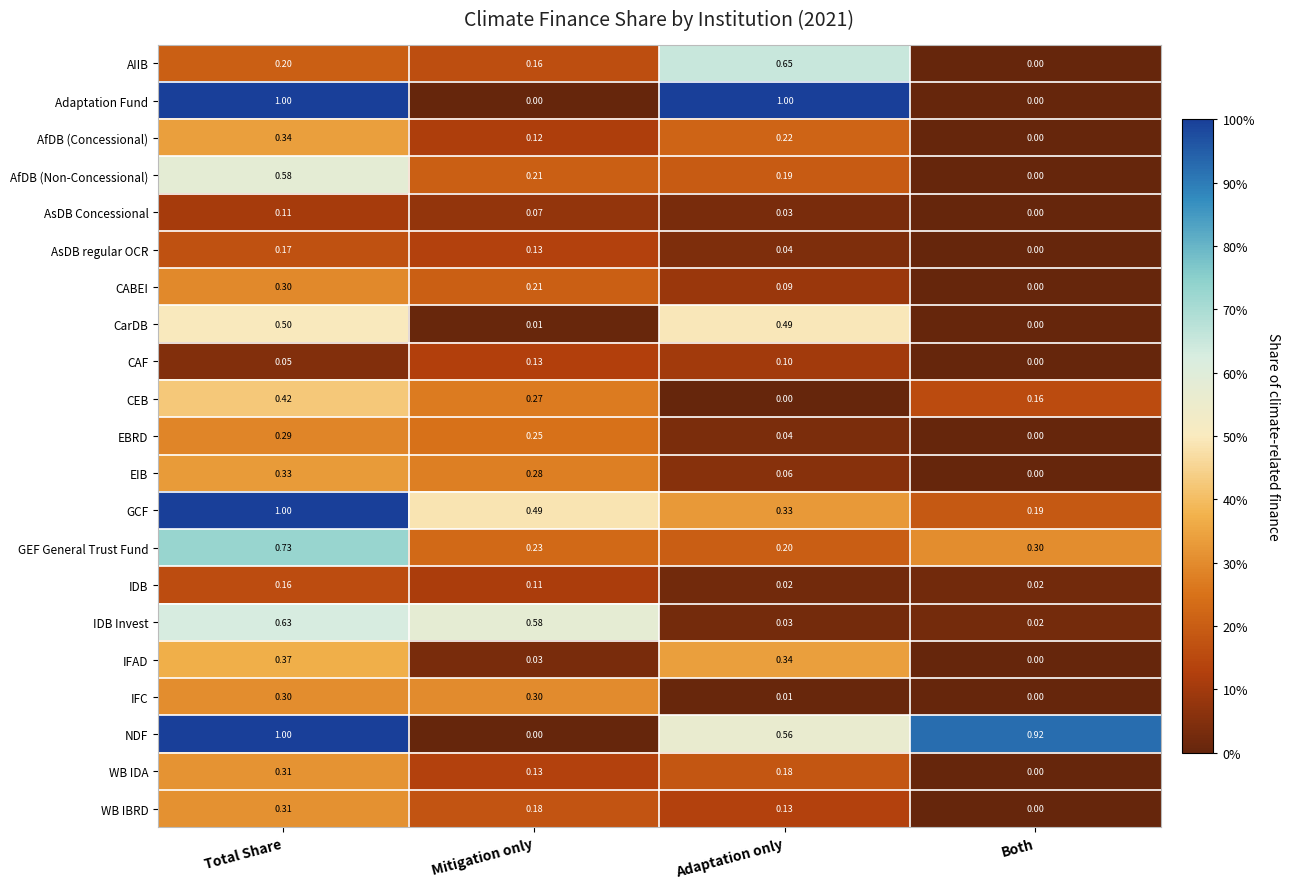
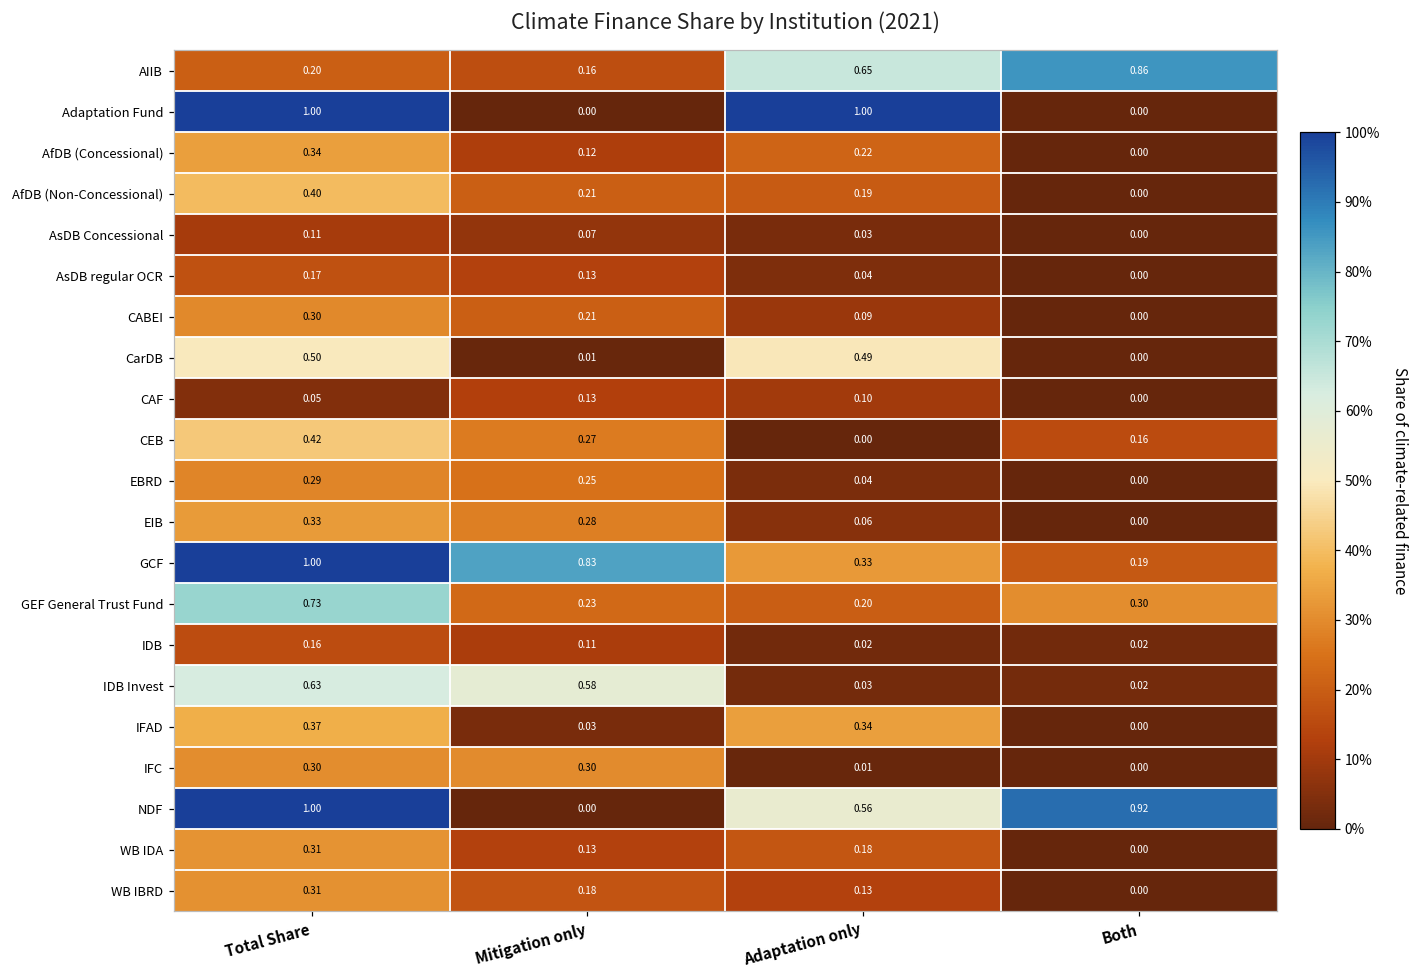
AIIB, Both: 0.00 -> 0.86
AfDB (Non-Concessional), Total Share: 0.58 -> 0.40
GCF, Mitigation only: 0.49 -> 0.83
